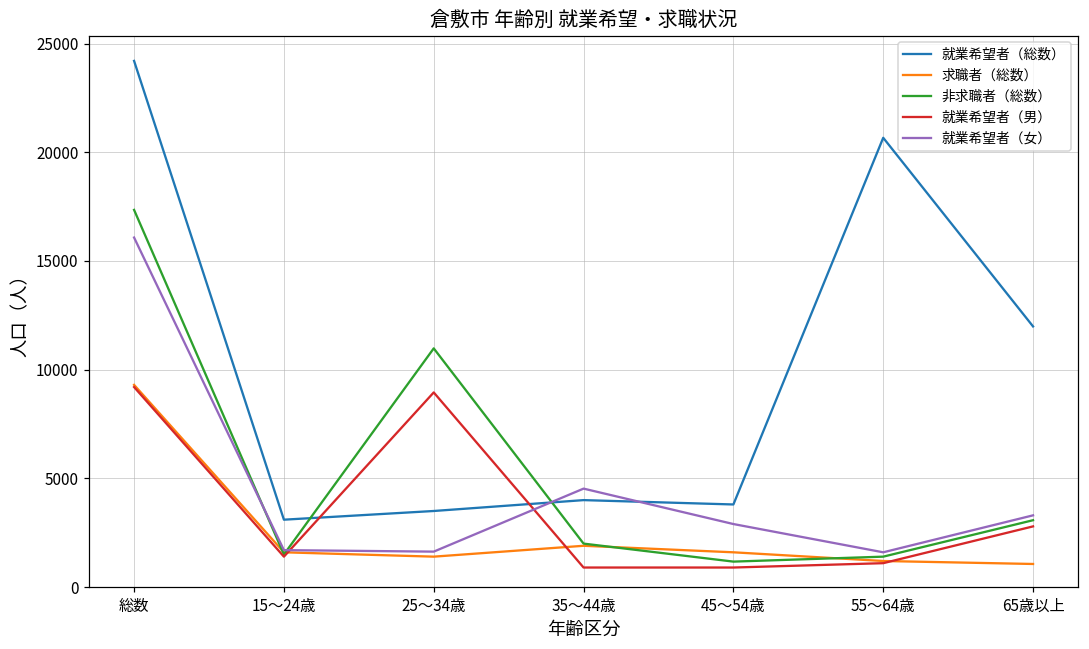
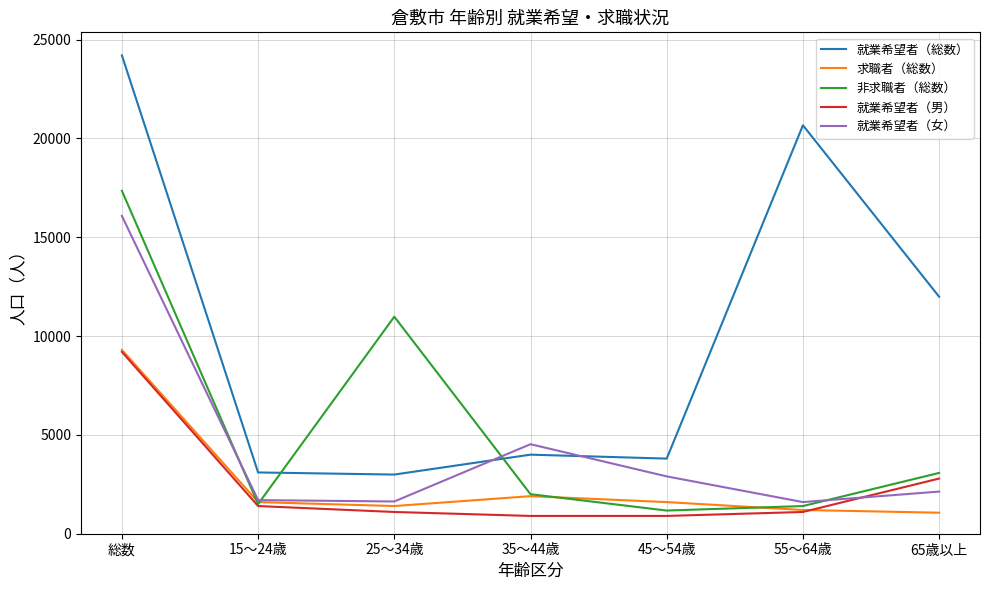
就業希望者（総数）, 25～34歳: 3500 -> 3000
就業希望者（男）, 25～34歳: 9000 -> 1100
就業希望者（女）, 65歳以上: 3300 -> 2100
